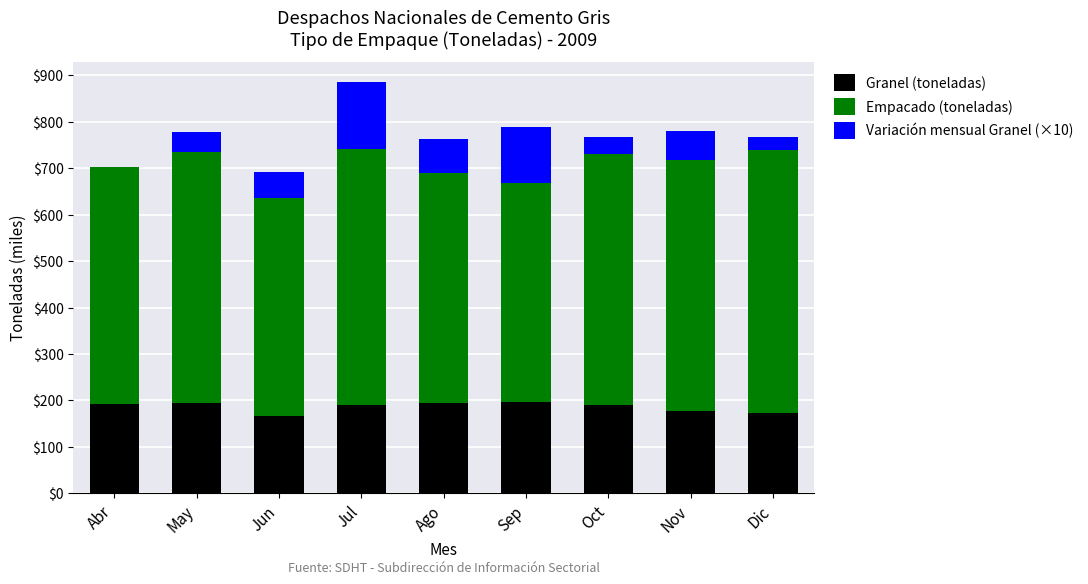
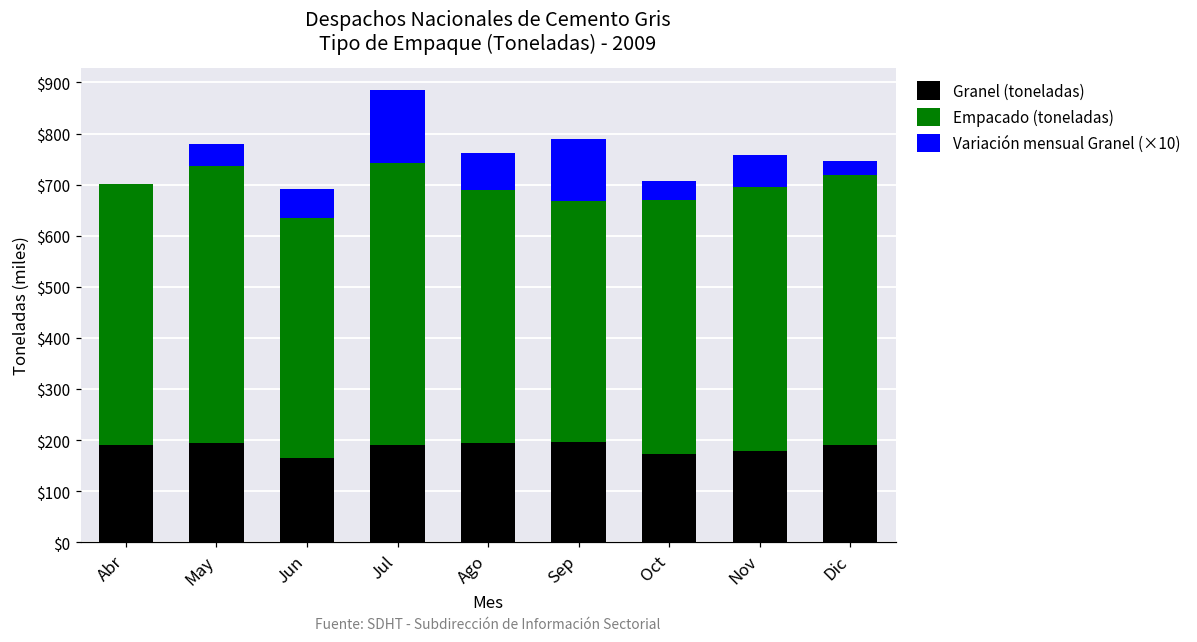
Granel (toneladas), Oct: $190 -> $170
Empacado (toneladas), Oct: $540 -> $500
Empacado (toneladas), Nov: $540 -> $520
Granel (toneladas), Dic: $170 -> $190
Empacado (toneladas), Dic: $570 -> $530
